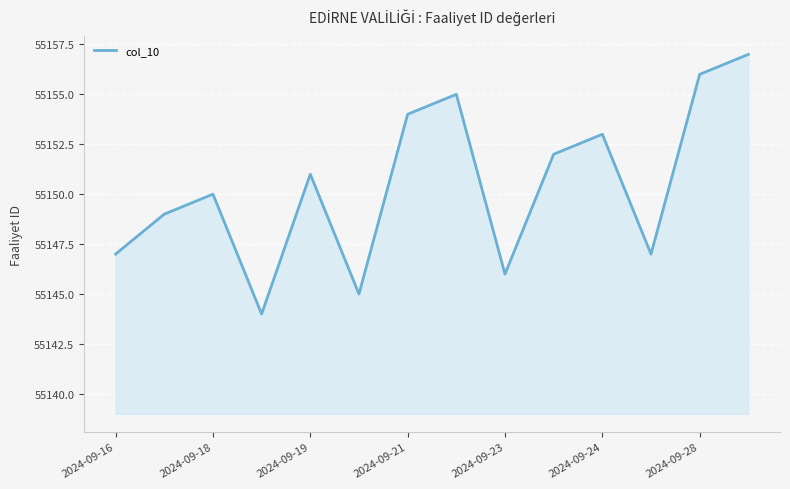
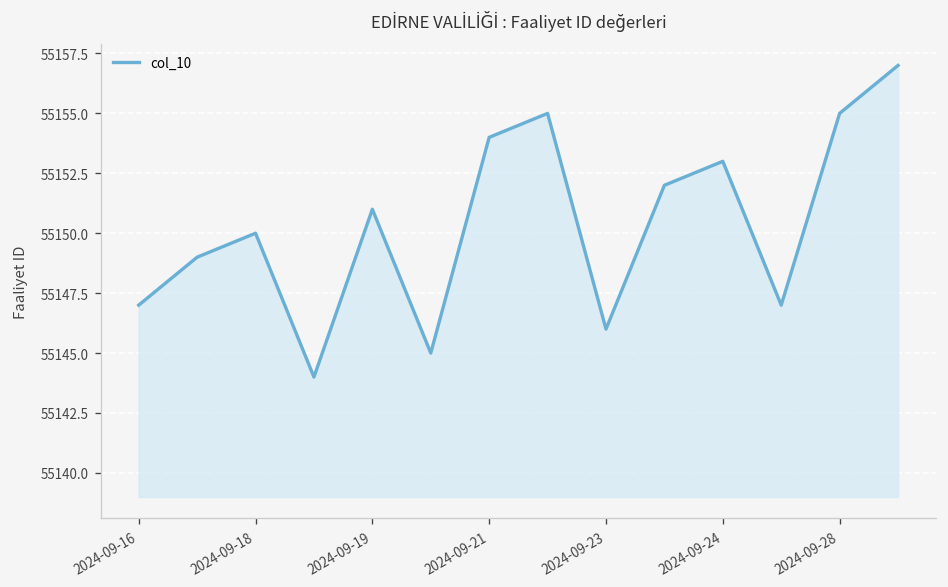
2024-09-28: 55156 -> 55155
